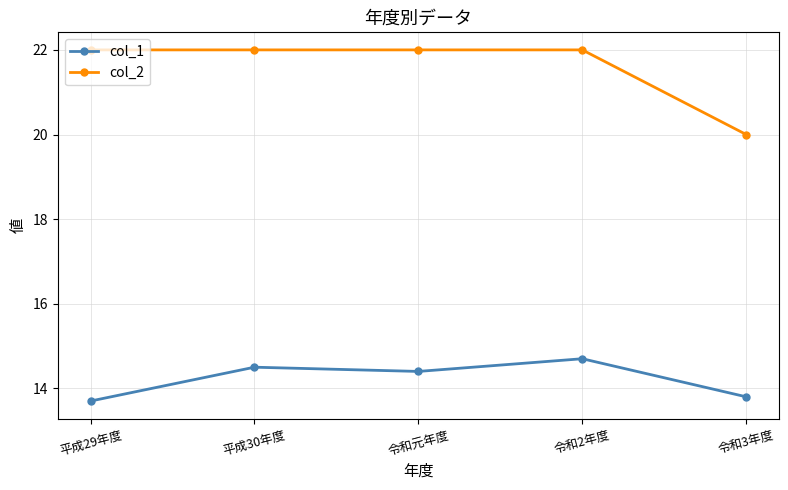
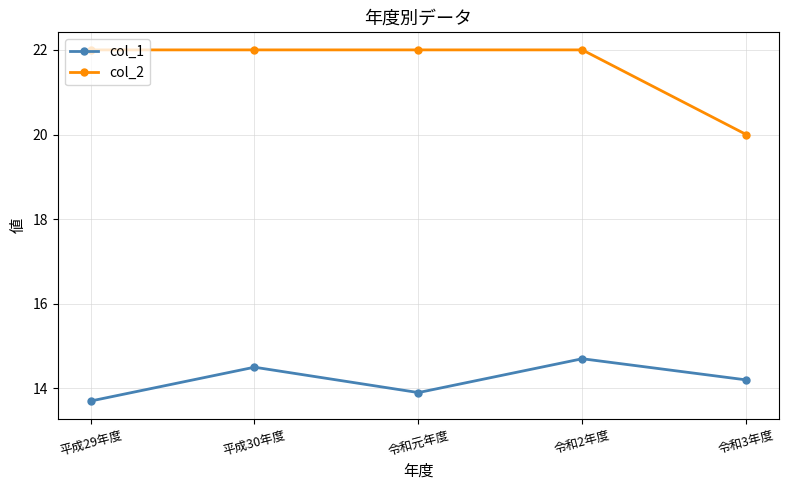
col_1, 令和元年度: 14.4 -> 13.9
col_1, 令和3年度: 13.8 -> 14.2
